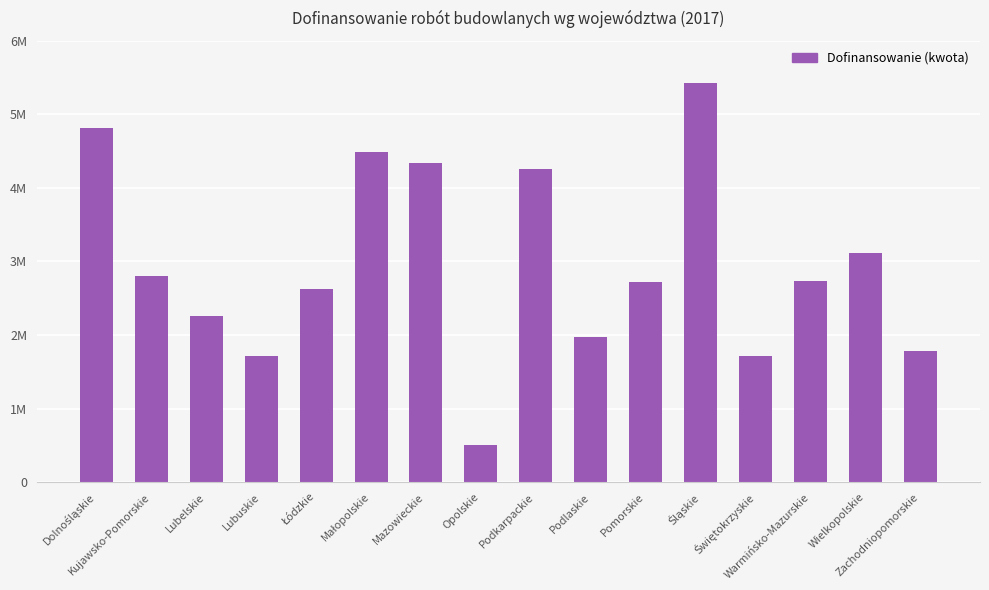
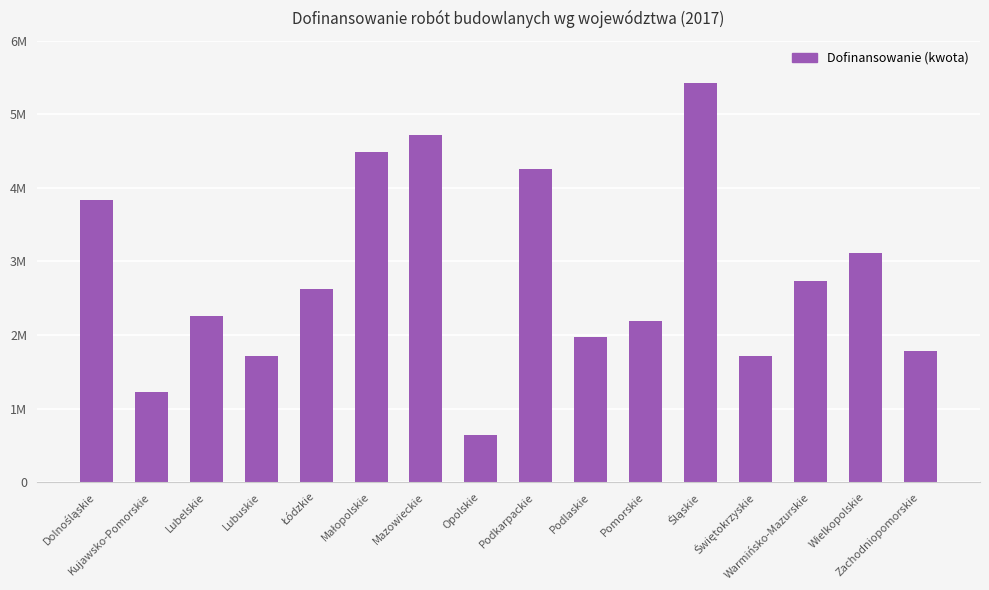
Dolnośląskie: 4800000 -> 3800000
Kujawsko-Pomorskie: 2800000 -> 1200000
Mazowieckie: 4300000 -> 4700000
Opolskie: 500000 -> 600000
Pomorskie: 2700000 -> 2200000
